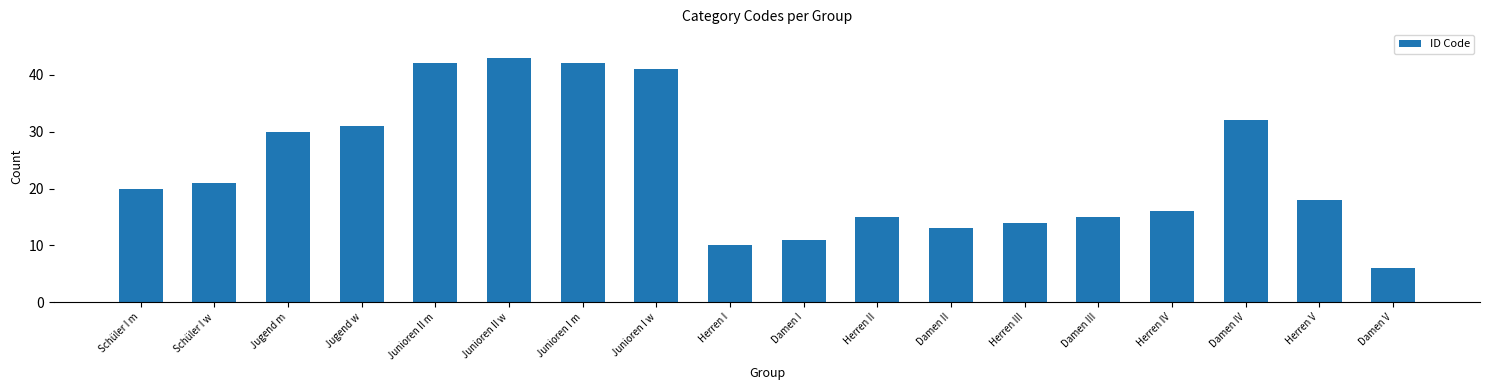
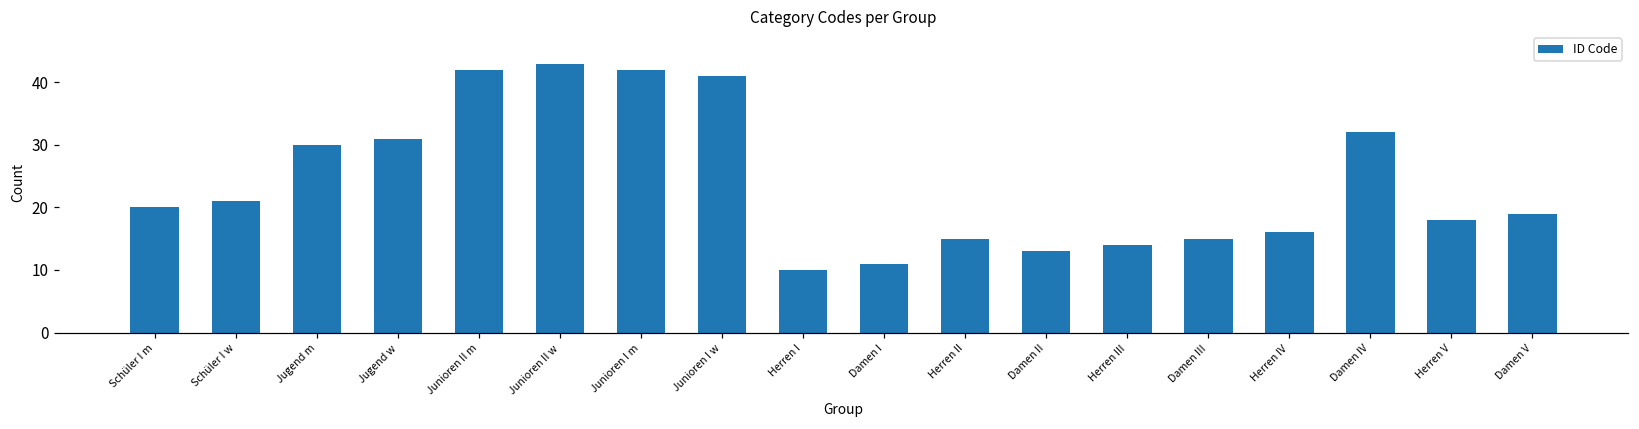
Damen V: 6 -> 19
